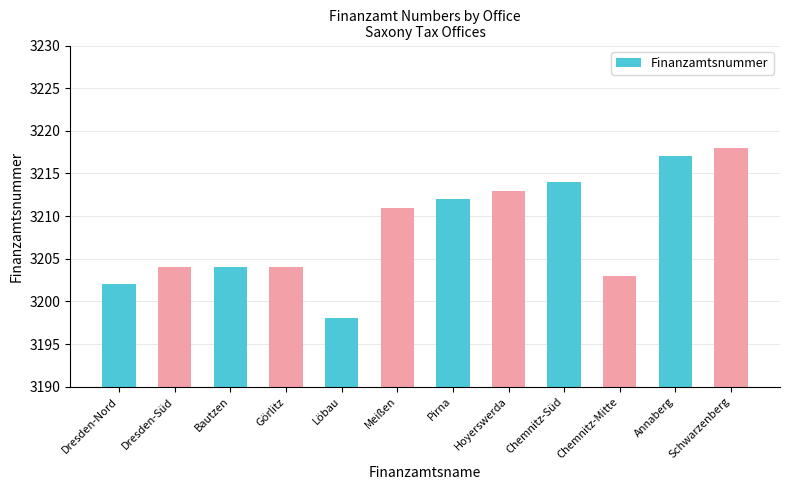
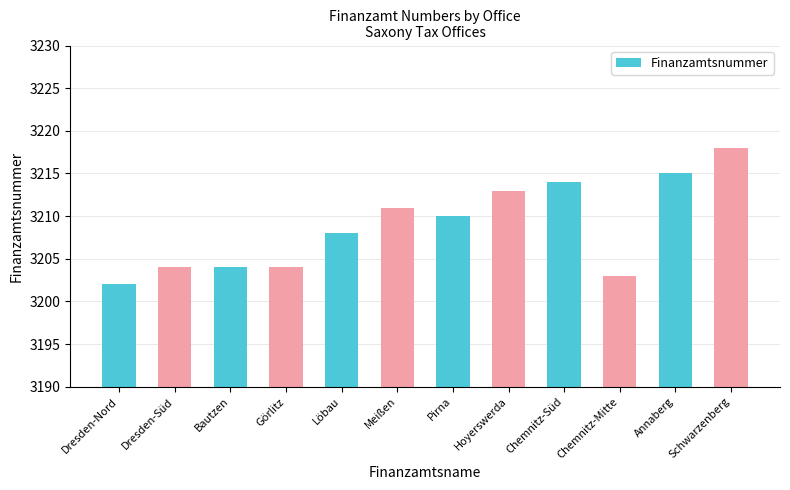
Löbau: 3198 -> 3208
Pirna: 3212 -> 3210
Annaberg: 3217 -> 3215
